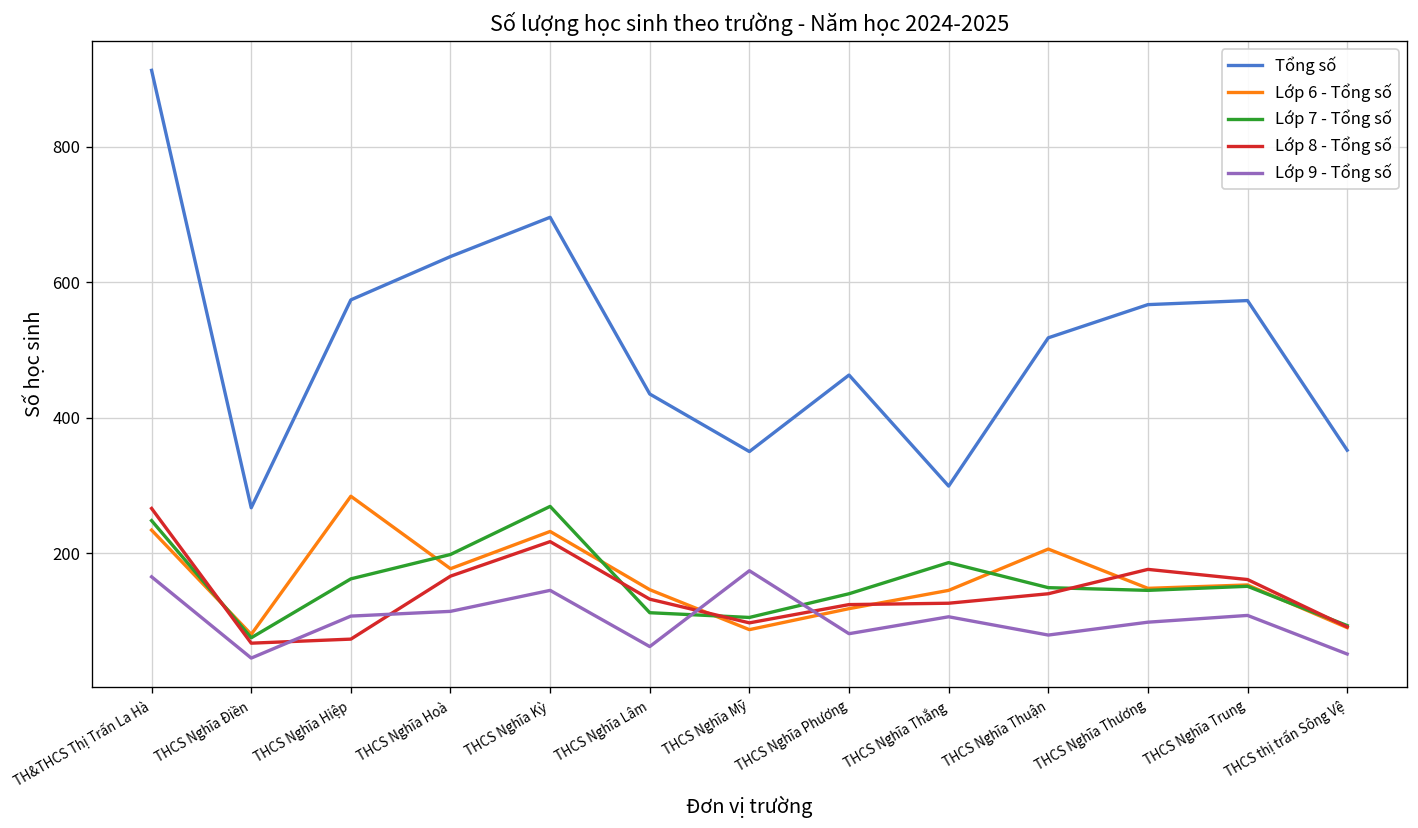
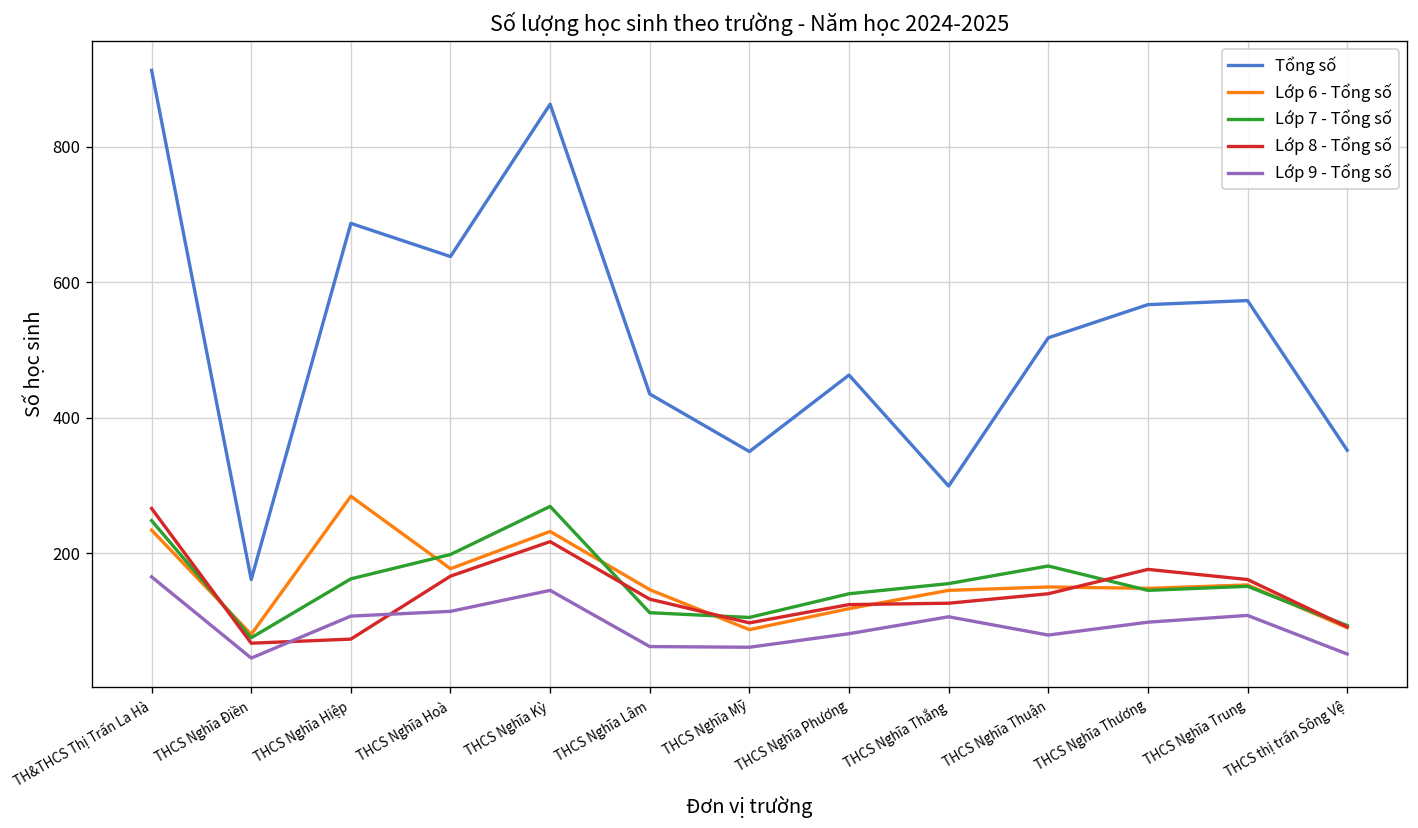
Tổng số, THCS Nghĩa Điền: 270 -> 160
Tổng số, THCS Nghĩa Hiệp: 570 -> 690
Tổng số, THCS Nghĩa Kỳ: 700 -> 860
Lớp 9 - Tổng số, THCS Nghĩa Mỹ: 170 -> 60
Lớp 7 - Tổng số, THCS Nghĩa Thắng: 190 -> 160
Lớp 6 - Tổng số, THCS Nghĩa Thuận: 210 -> 150
Lớp 7 - Tổng số, THCS Nghĩa Thuận: 150 -> 180
